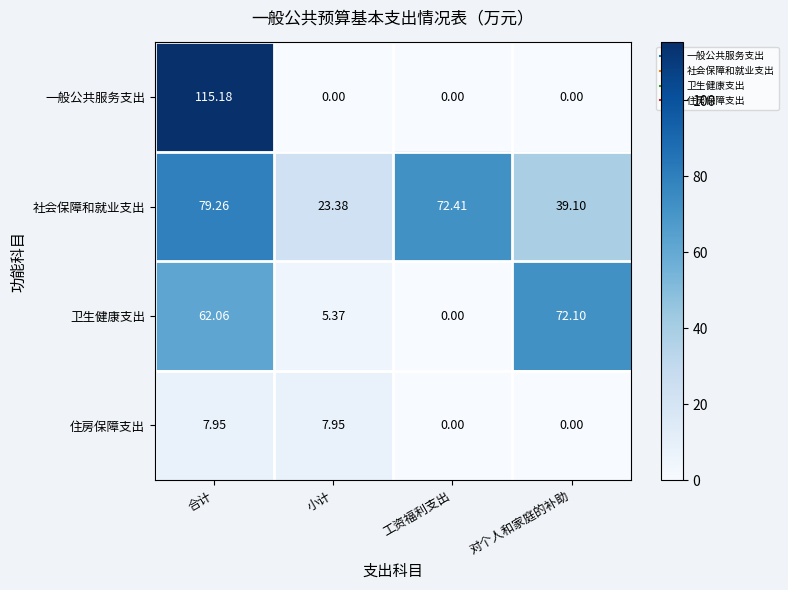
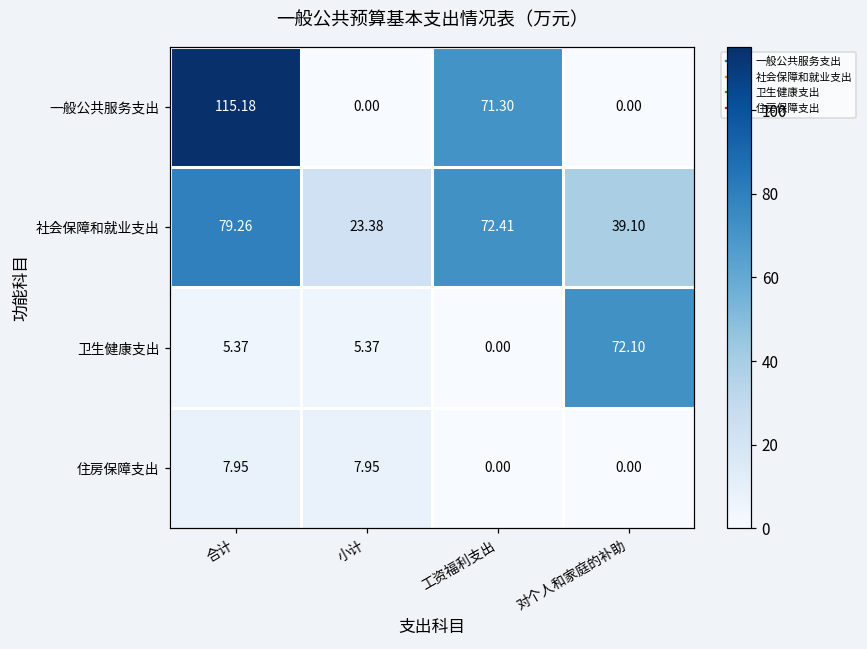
一般公共服务支出, 工资福利支出: 0.00 -> 71.30
卫生健康支出, 合计: 62.06 -> 5.37
